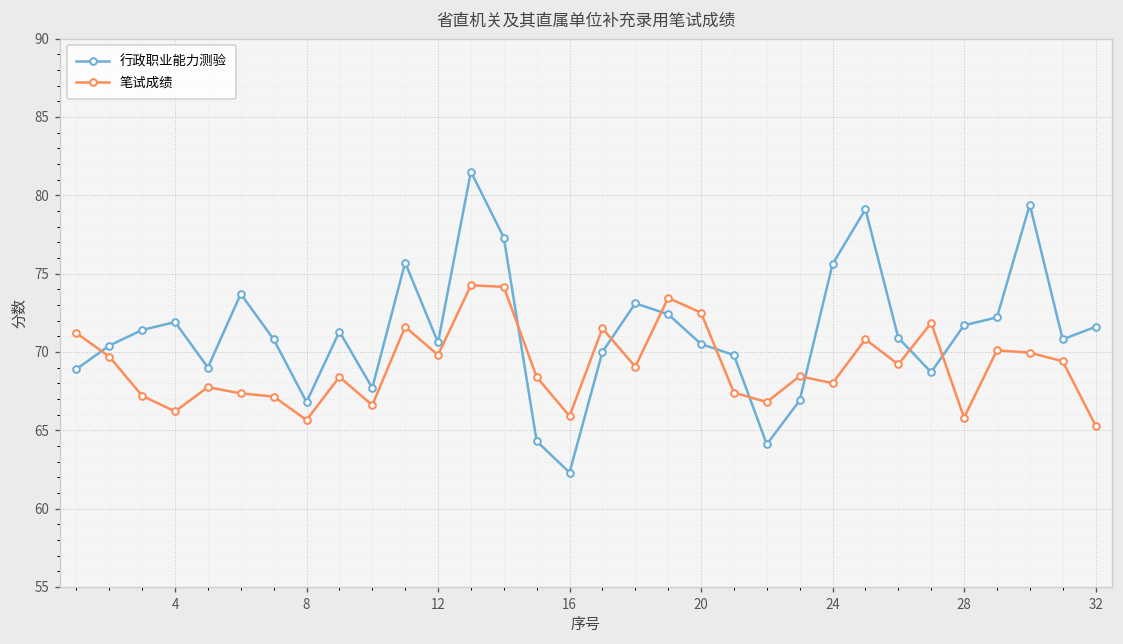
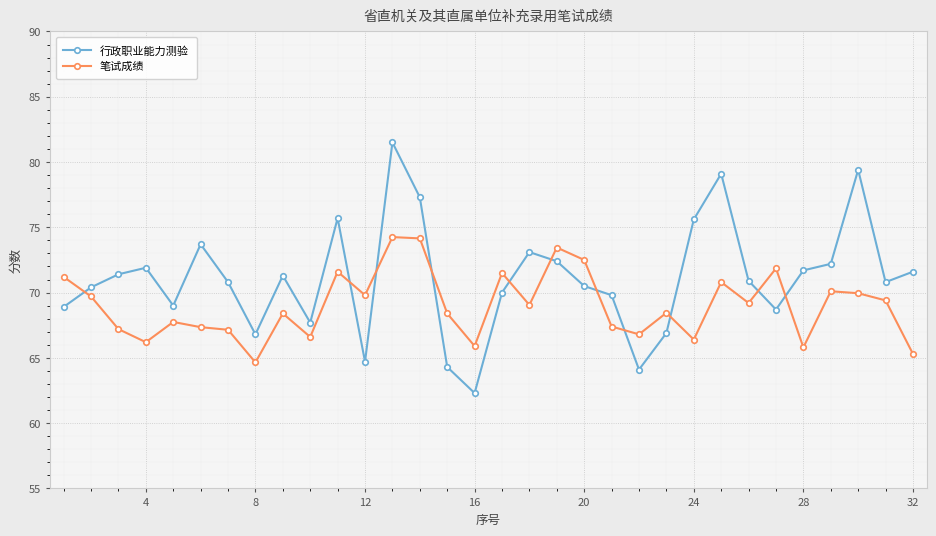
笔试成绩, 8: 65.7 -> 64.7
行政职业能力测验, 12: 70.6 -> 64.7
笔试成绩, 24: 68.0 -> 66.4
